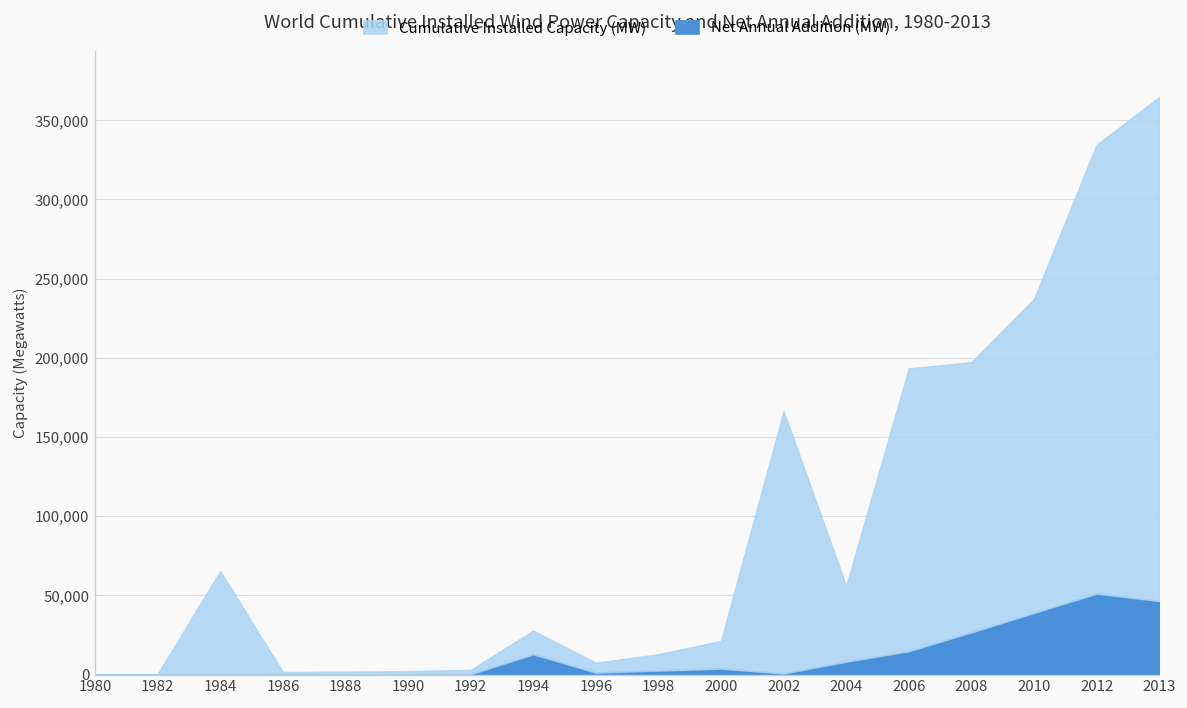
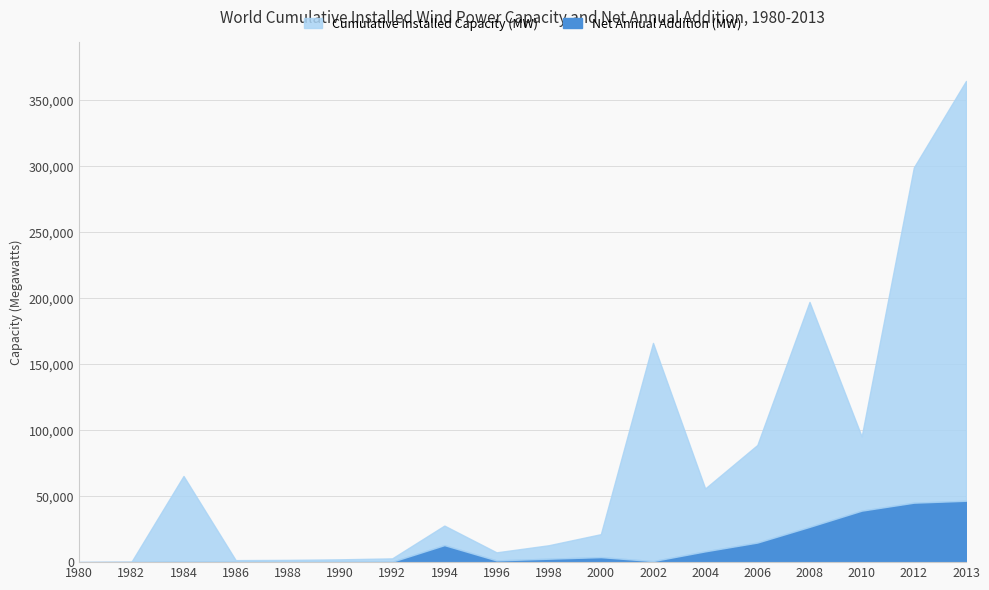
Cumulative Installed Capacity (MW), 2006: 178,000 -> 74,000
Cumulative Installed Capacity (MW), 2010: 198,000 -> 56,000
Net Annual Addition (MW), 2012: 51,000 -> 45,000
Cumulative Installed Capacity (MW), 2012: 283,000 -> 254,000
